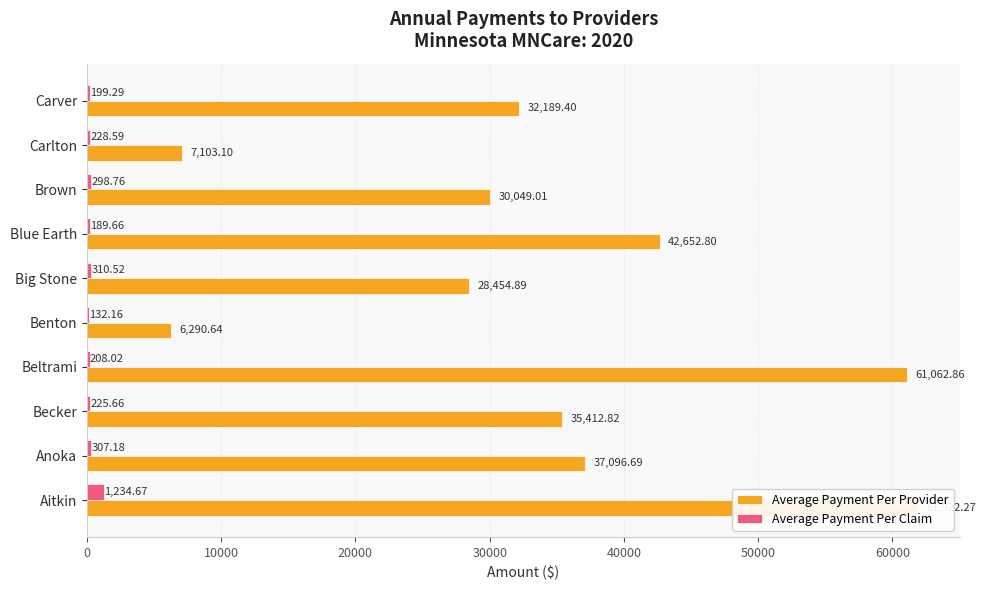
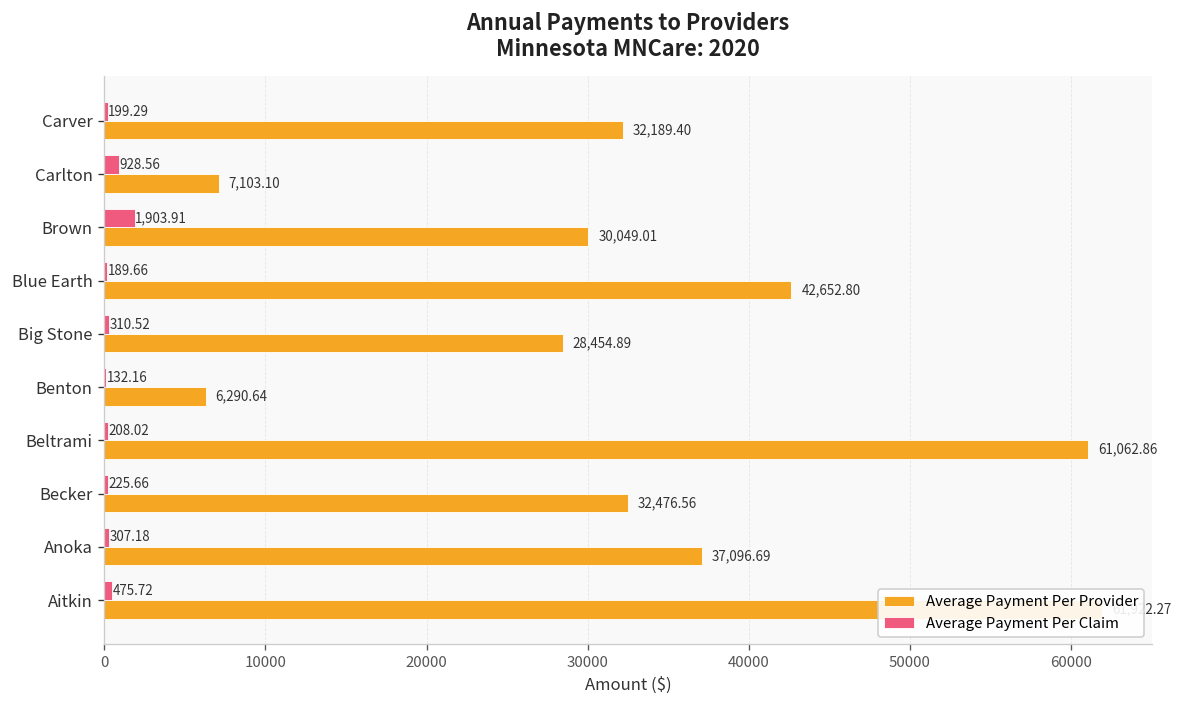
Average Payment Per Claim, Carlton: 228.59 -> 928.56
Average Payment Per Claim, Brown: 298.76 -> 1,903.91
Average Payment Per Provider, Becker: 35,412.82 -> 32,476.56
Average Payment Per Claim, Aitkin: 1,234.67 -> 475.72
